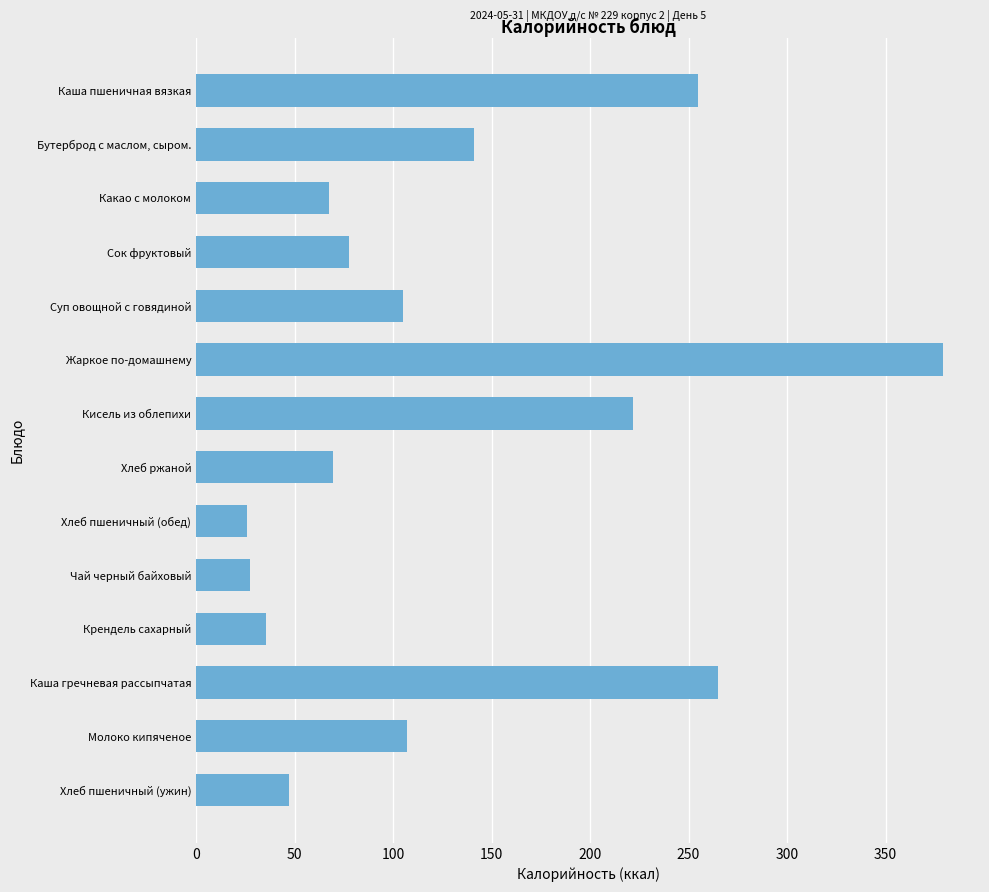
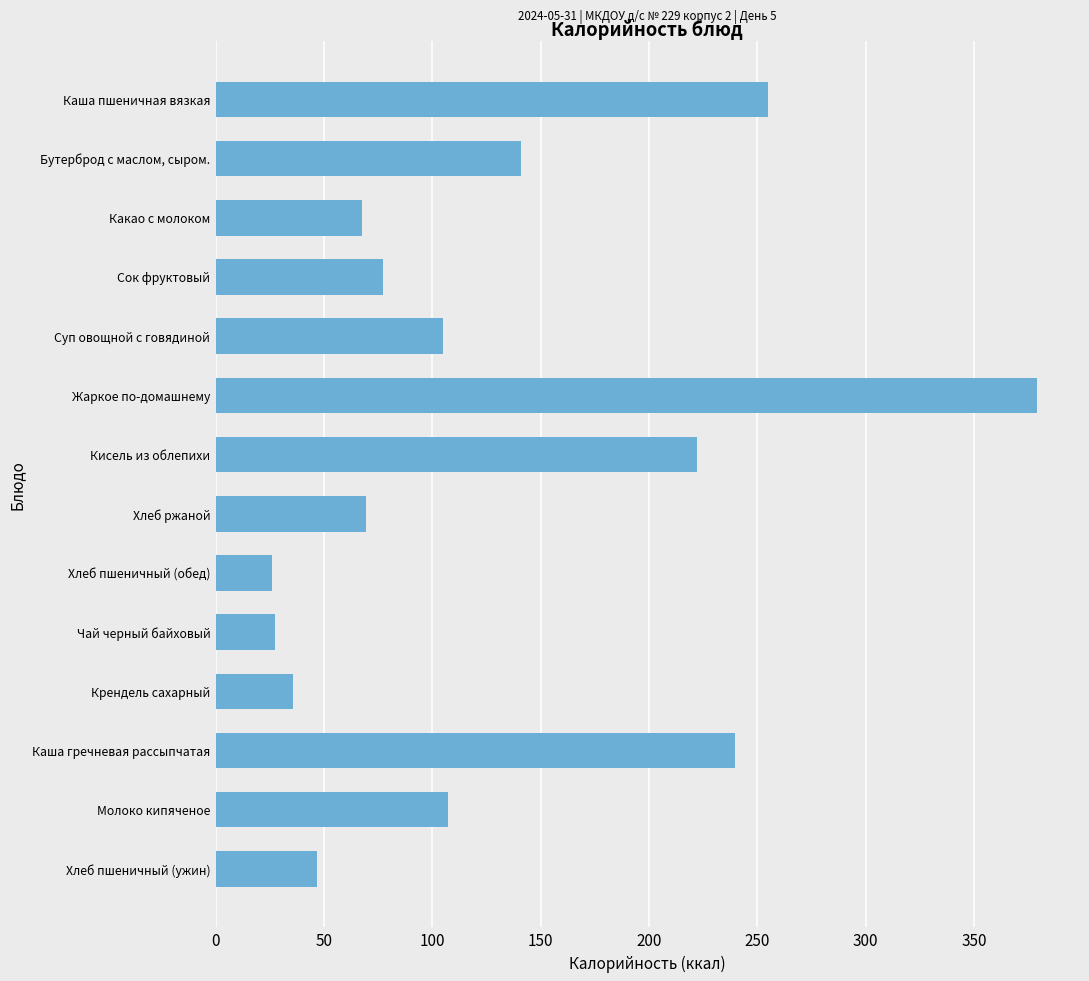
Каша гречневая рассыпчатая: 265 -> 240
